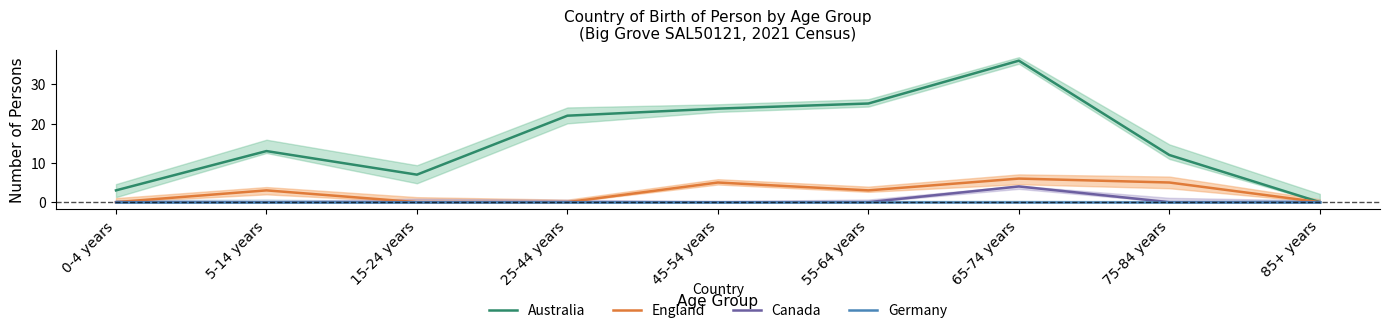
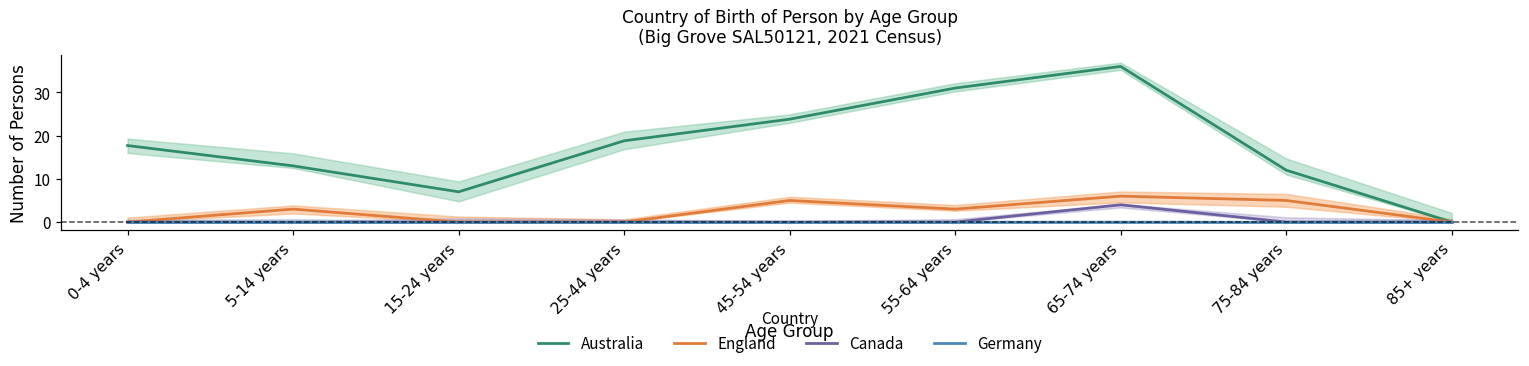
Australia, 0-4 years: 3 -> 18
Australia, 25-44 years: 22 -> 19
Australia, 55-64 years: 25 -> 31
